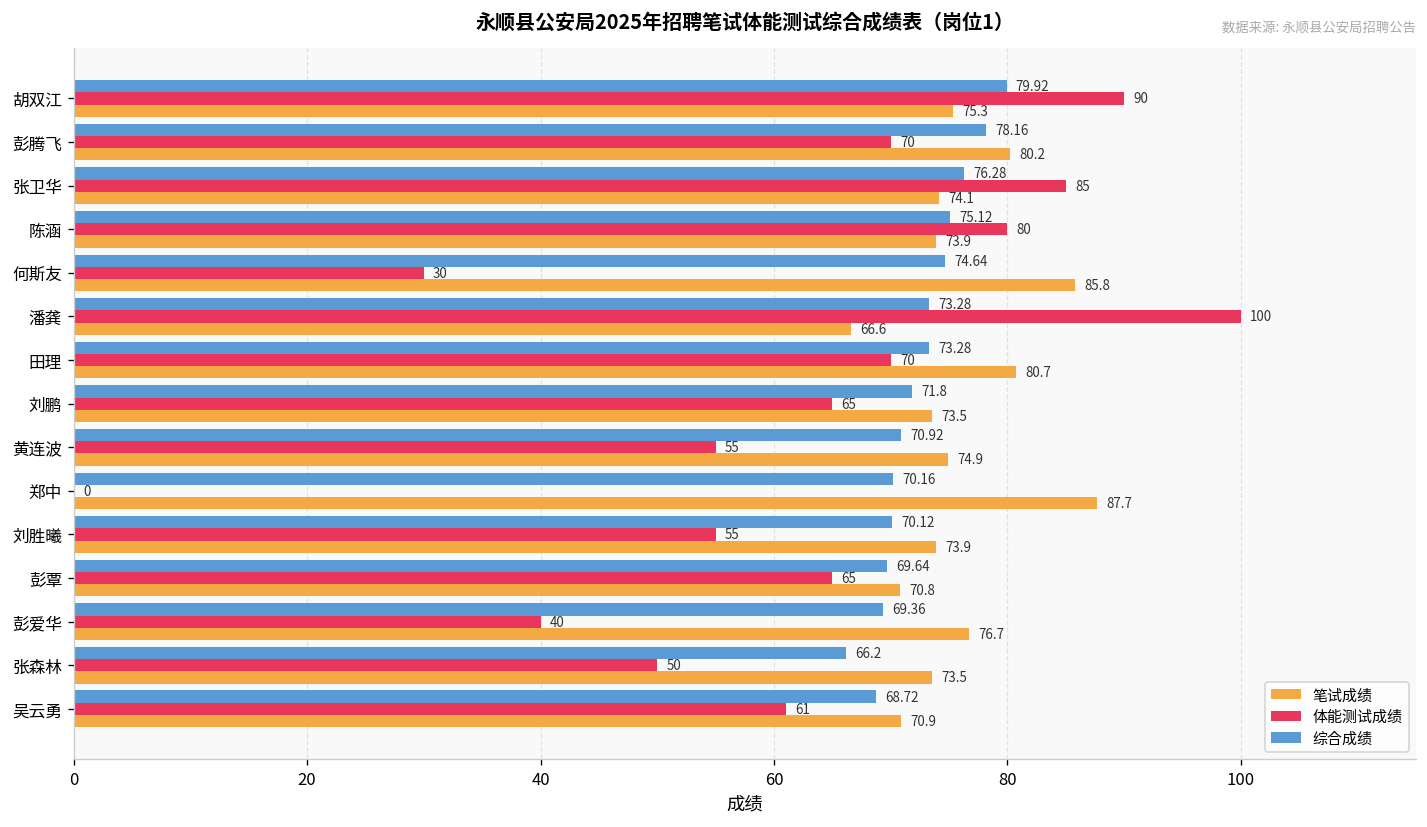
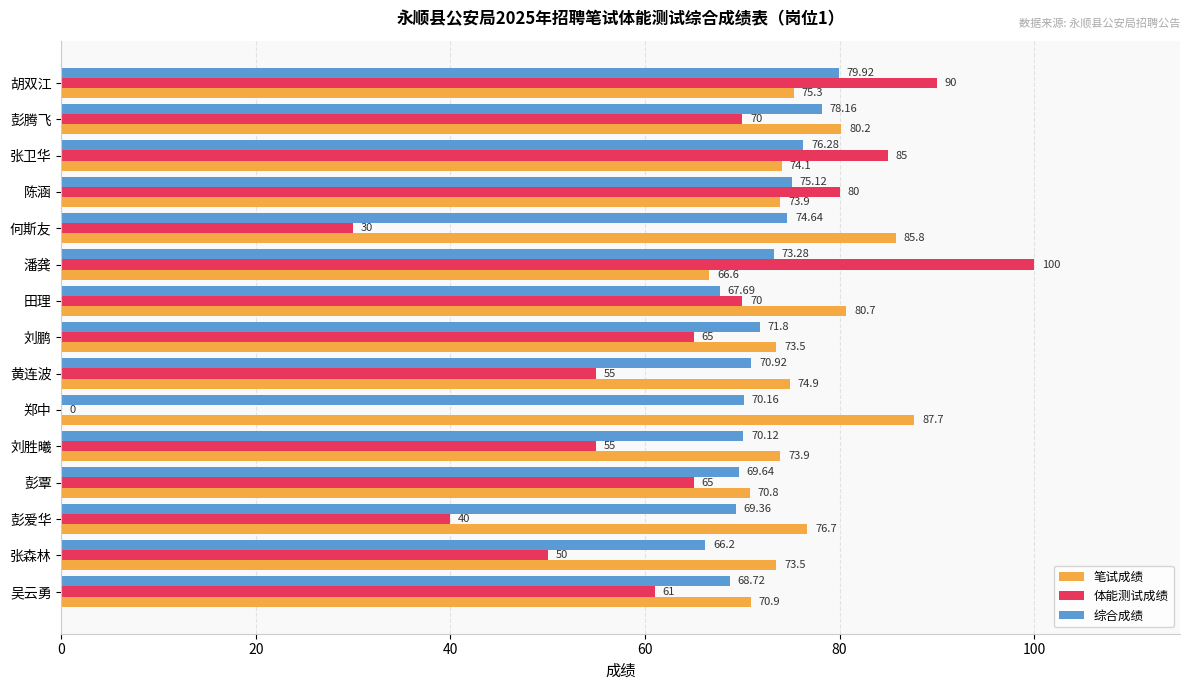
综合成绩, 田理: 73.28 -> 67.69
